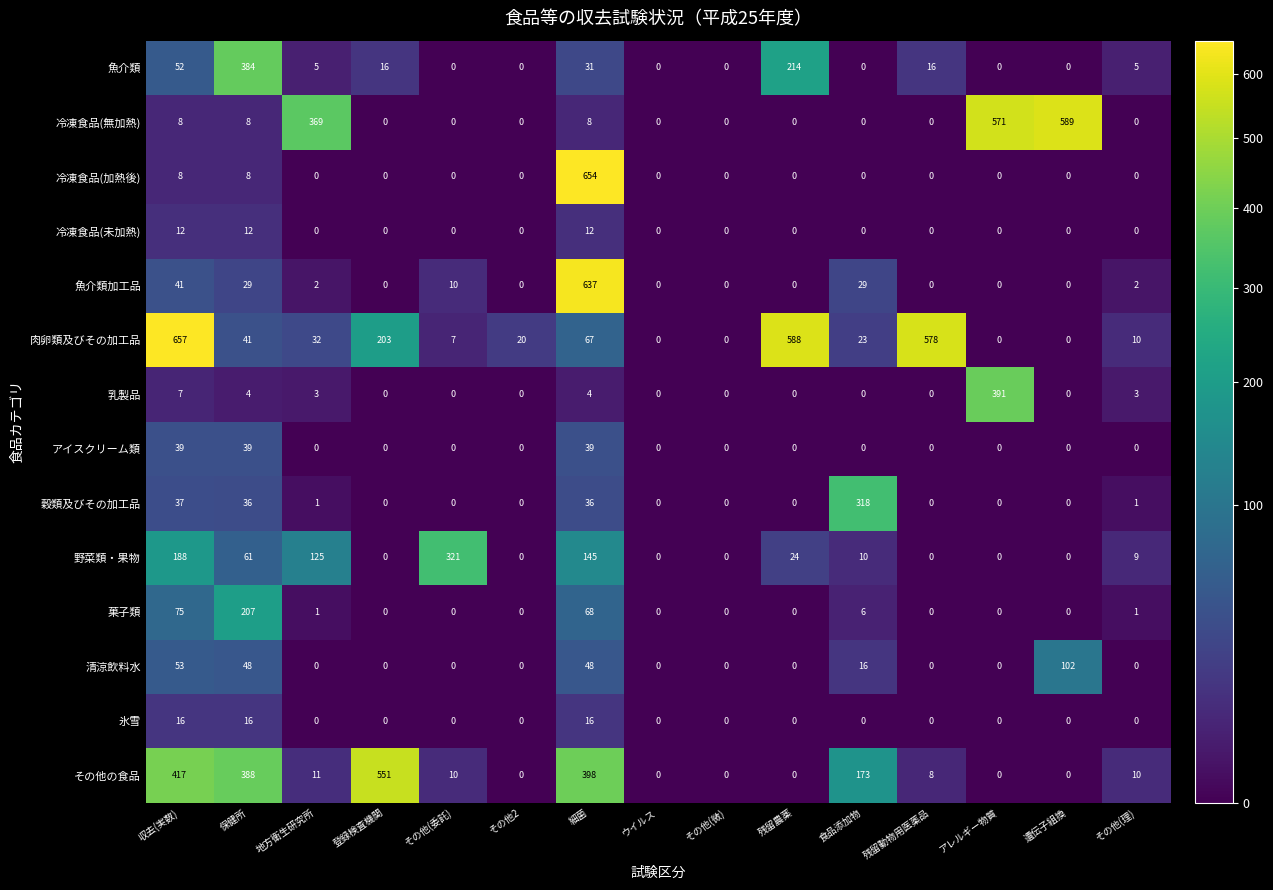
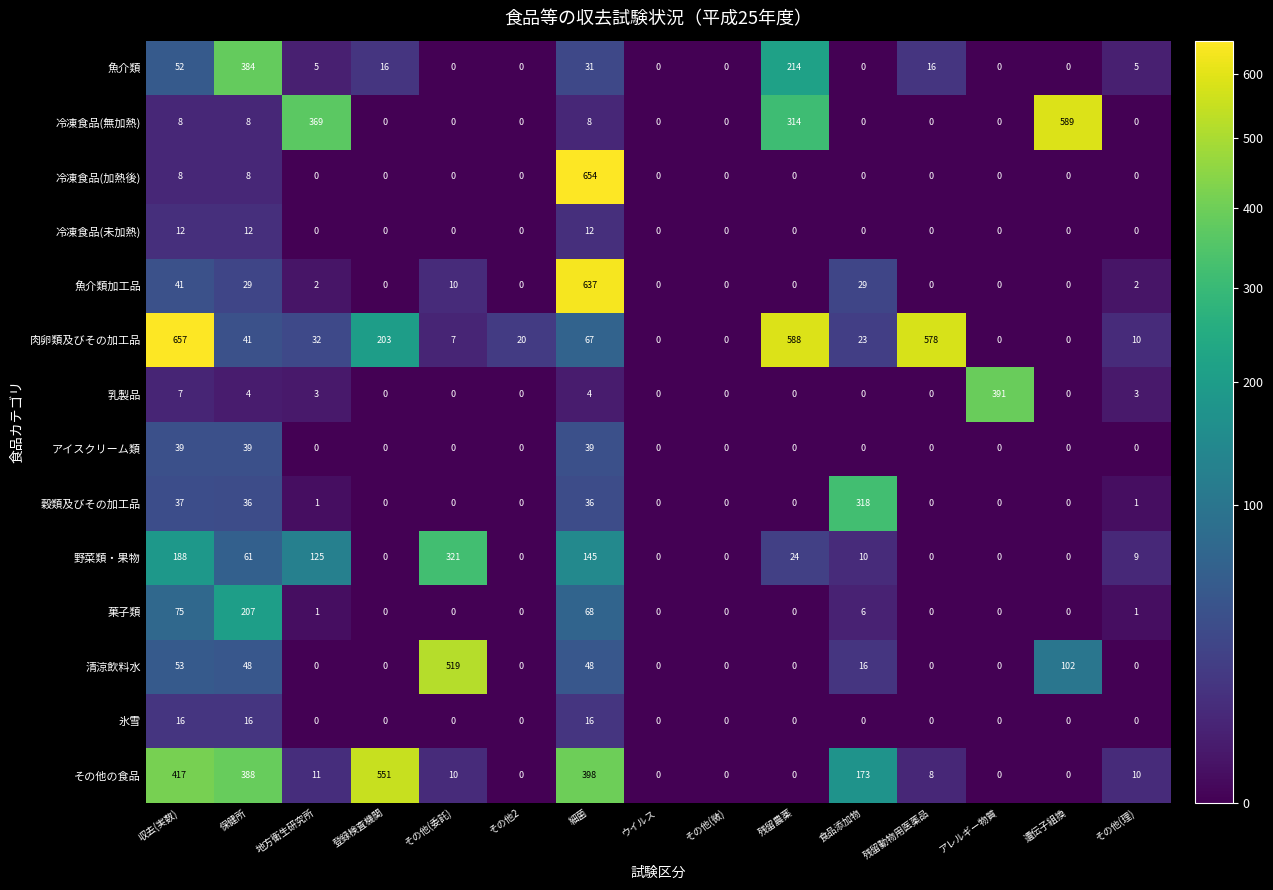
冷凍食品(無加熱), 残留農薬: 0 -> 314
冷凍食品(無加熱), アレルギー物質: 571 -> 0
清涼飲料水, その他(委託): 0 -> 519
